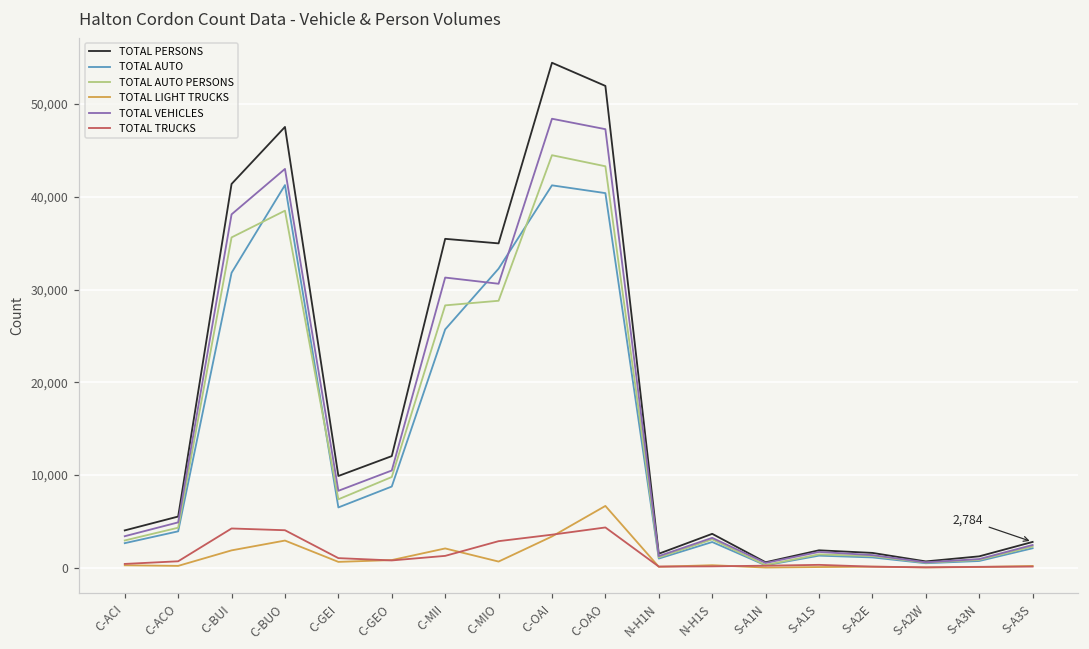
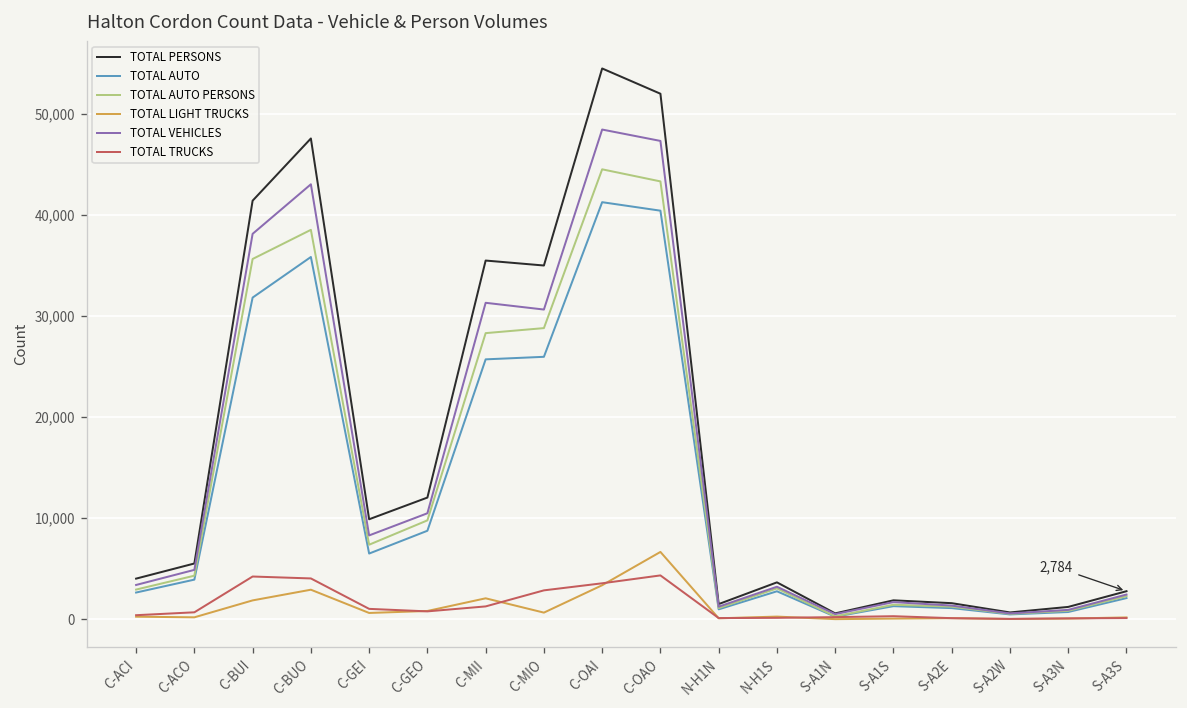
TOTAL AUTO, C-BUO: 41,000 -> 36,000
TOTAL AUTO, C-MIO: 32,000 -> 26,000
